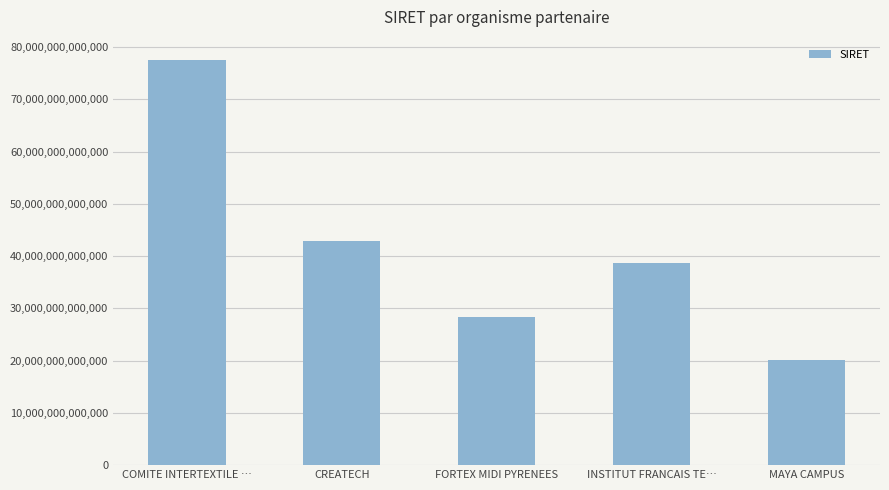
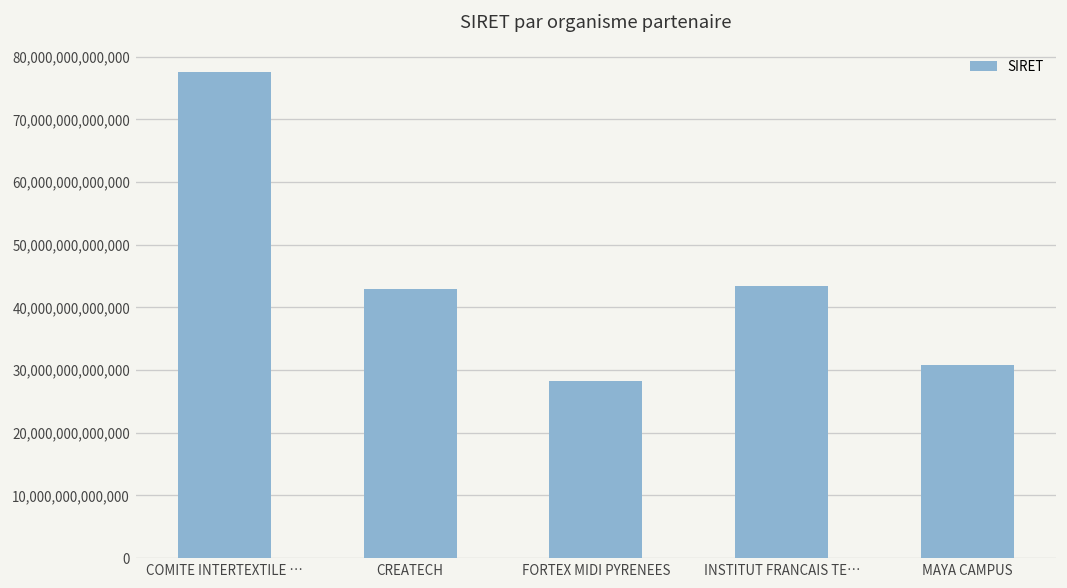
INSTITUT FRANCAIS TE…: 39,000,000,000,000 -> 43,000,000,000,000
MAYA CAMPUS: 20,000,000,000,000 -> 31,000,000,000,000
